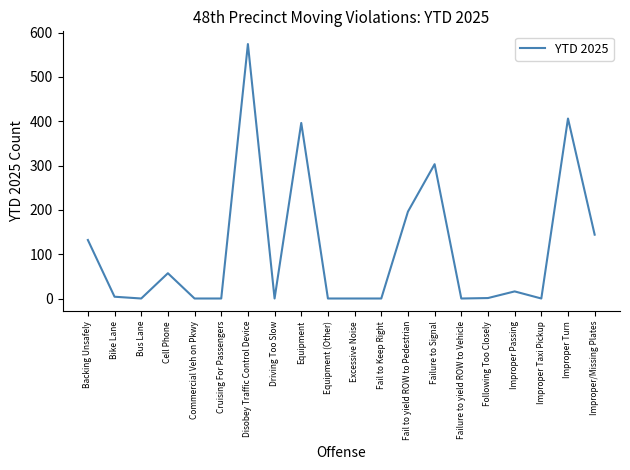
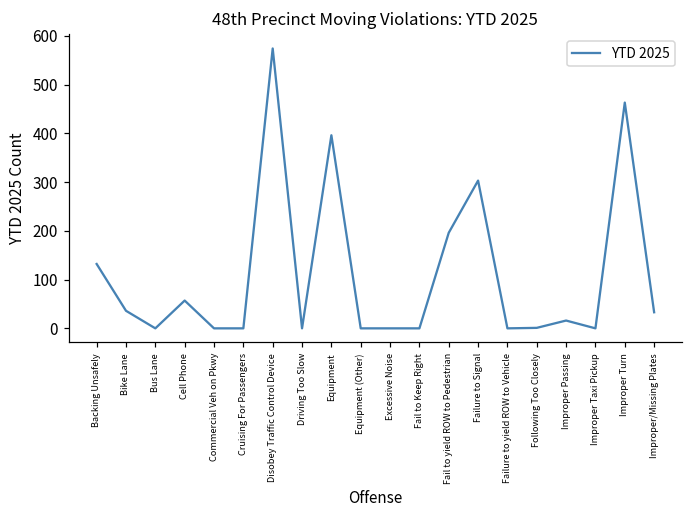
Bike Lane: 0 -> 40
Improper Turn: 410 -> 460
Improper/Missing Plates: 140 -> 30
